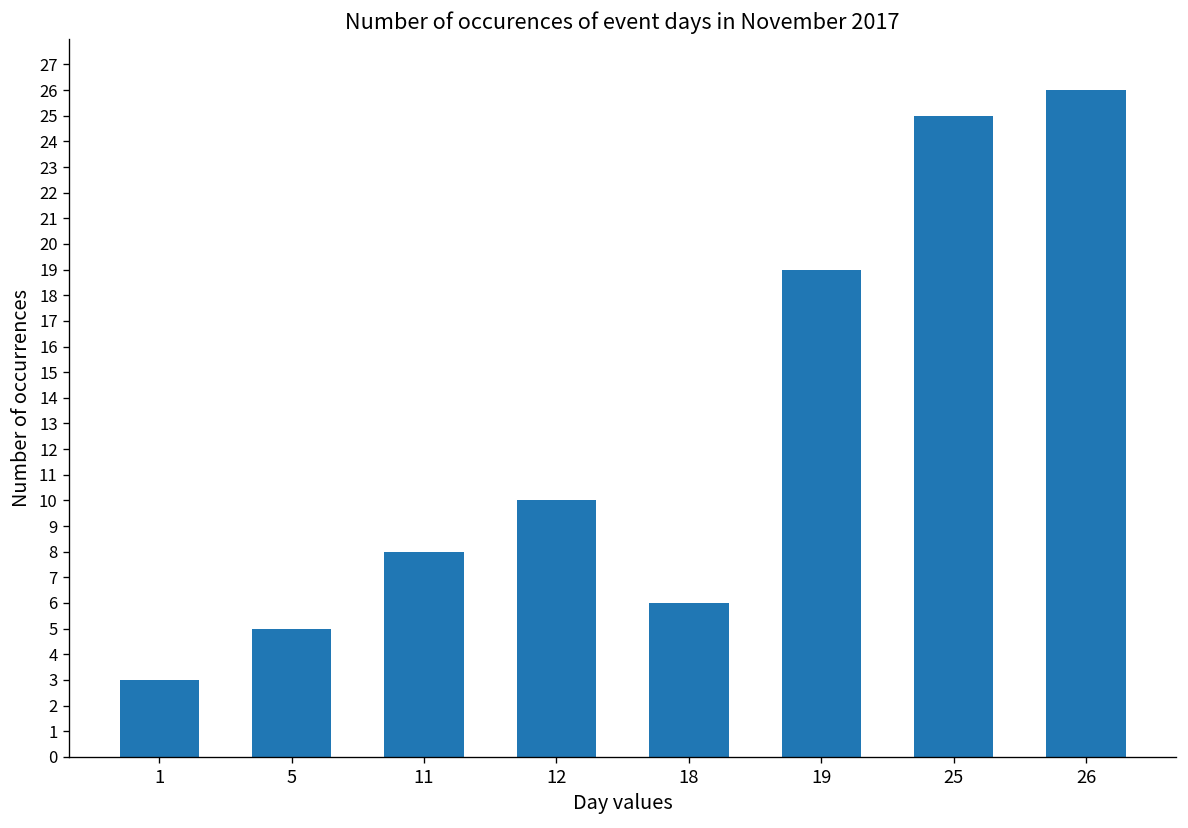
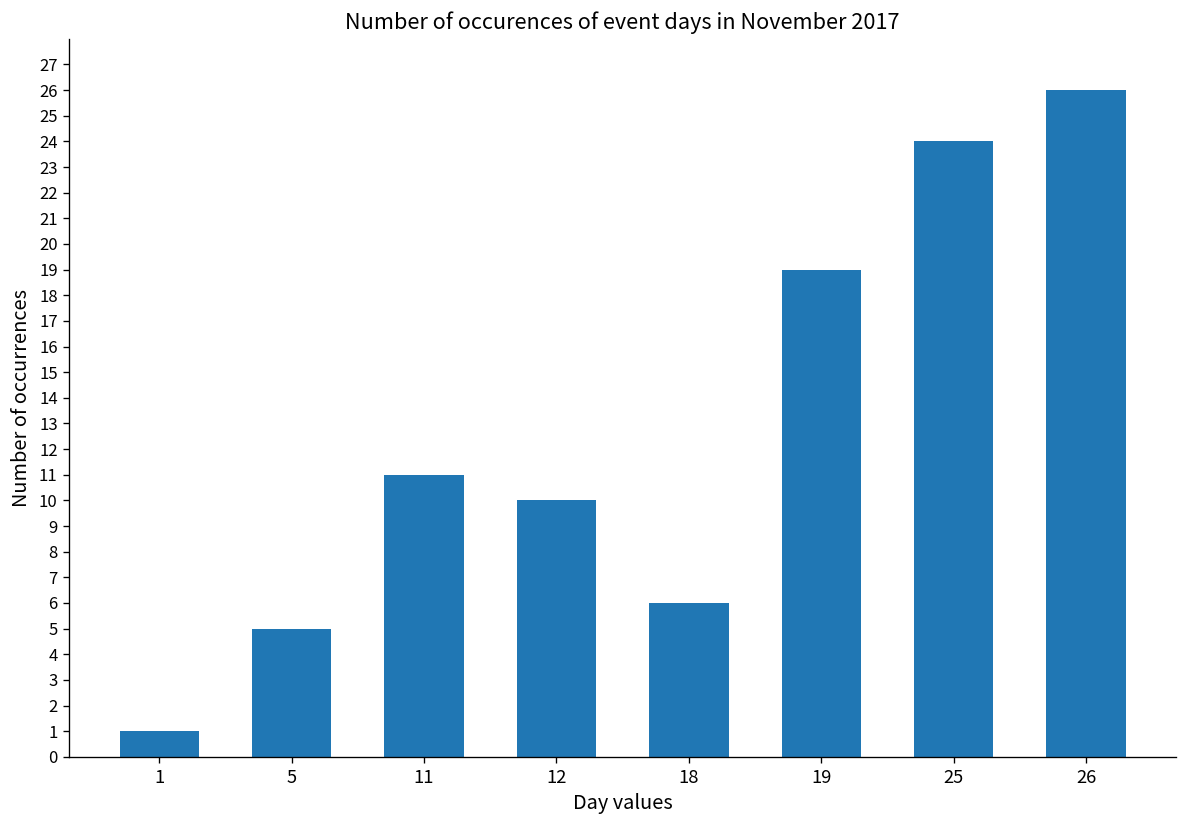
1: 3 -> 1
11: 8 -> 11
25: 25 -> 24
